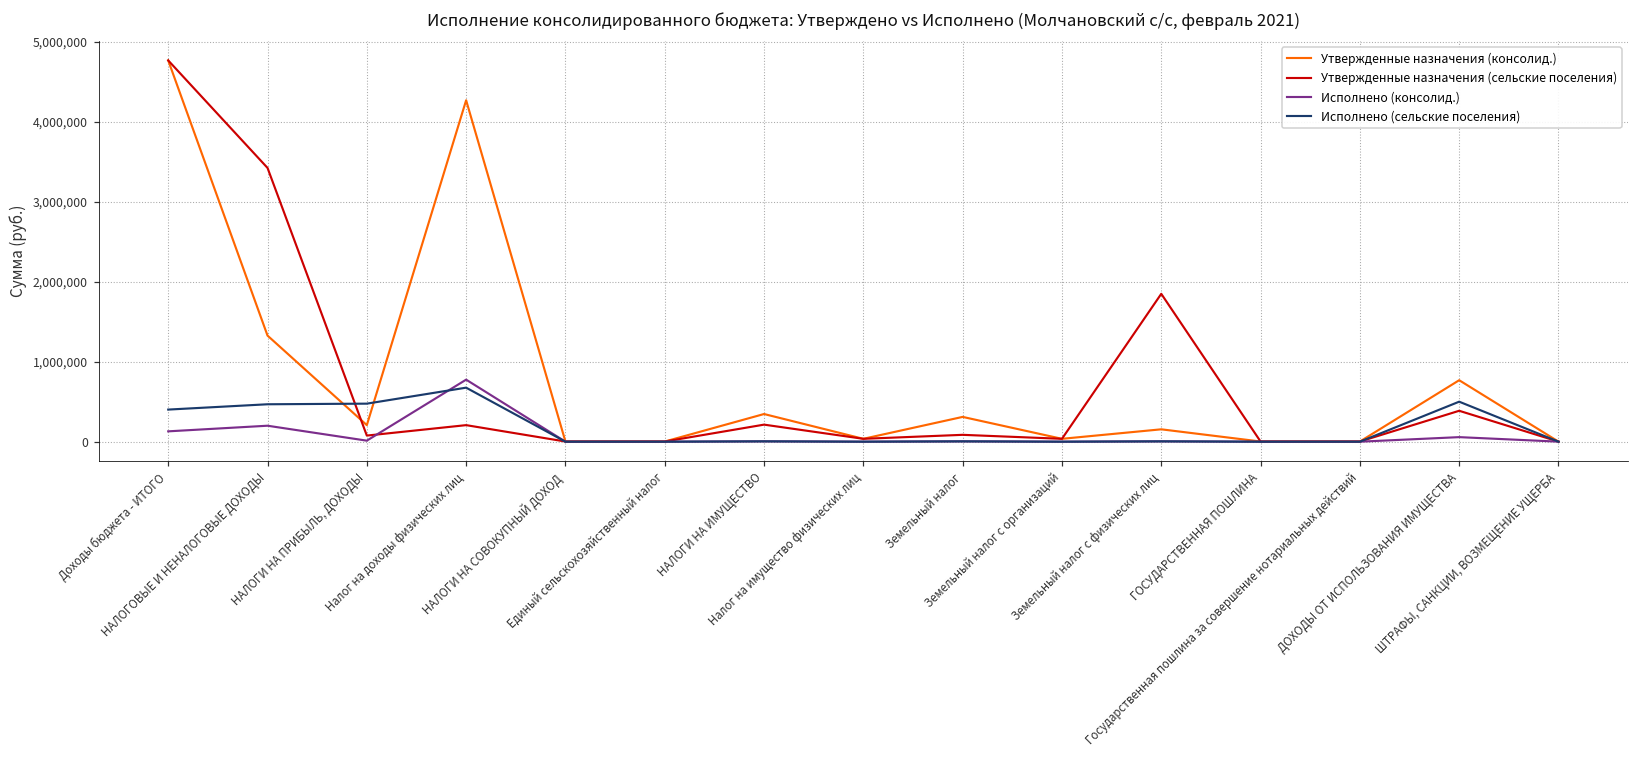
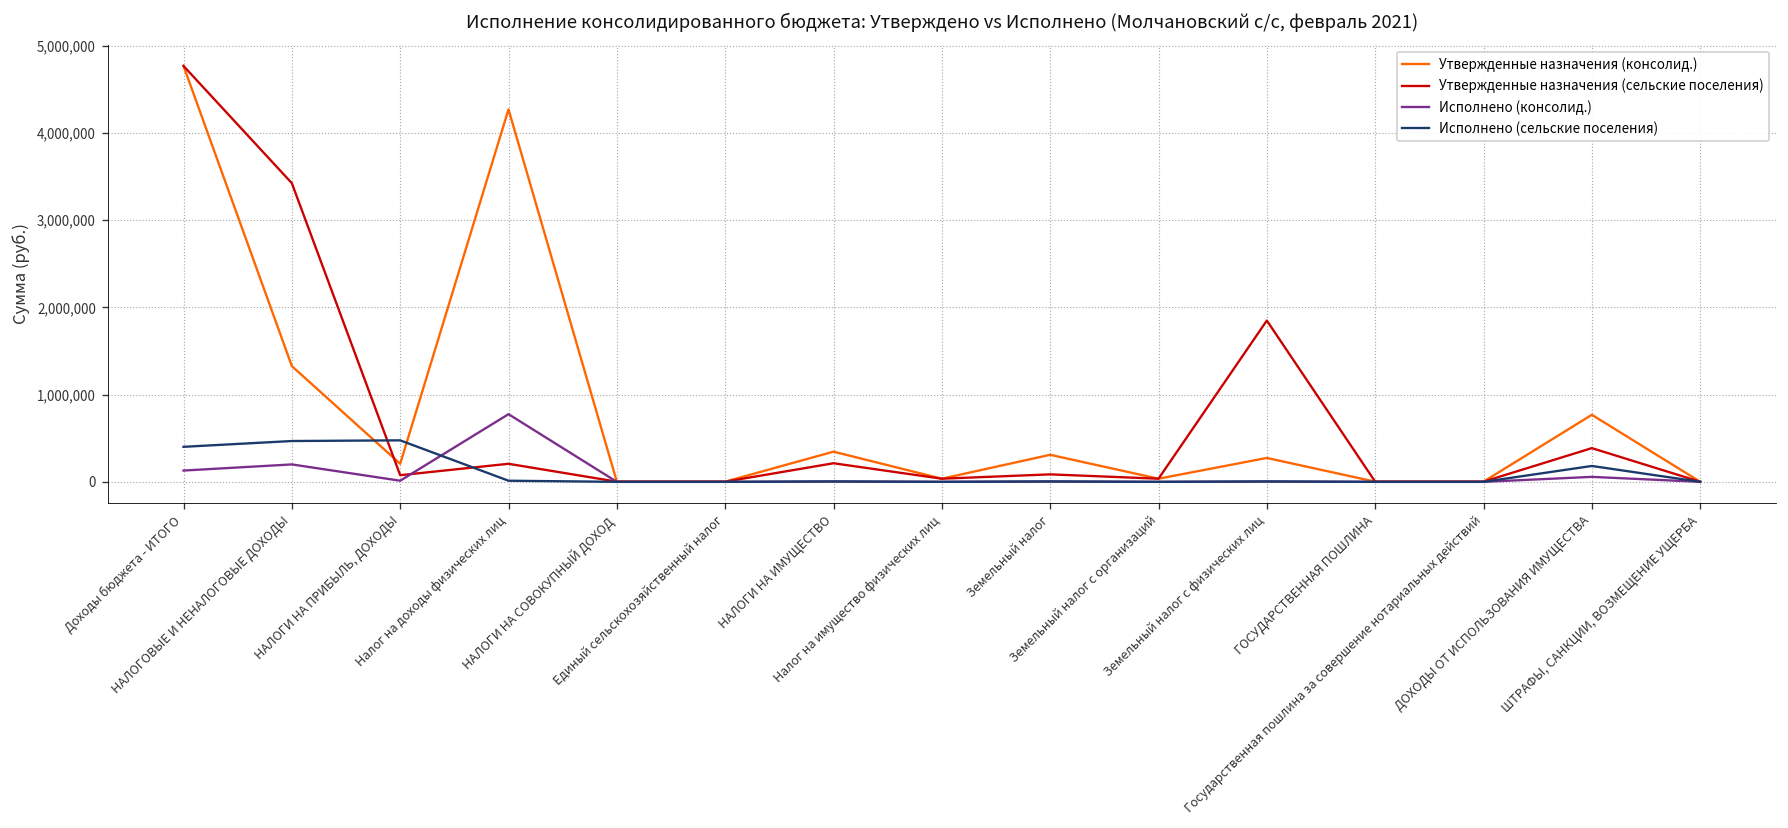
Исполнено (сельские поселения), Налог на доходы физических лиц: 700,000 -> 0
Утвержденные назначения (консолид.), Земельный налог с физических лиц: 200,000 -> 300,000
Исполнено (сельские поселения), ДОХОДЫ ОТ ИСПОЛЬЗОВАНИЯ ИМУЩЕСТВА: 500,000 -> 200,000
